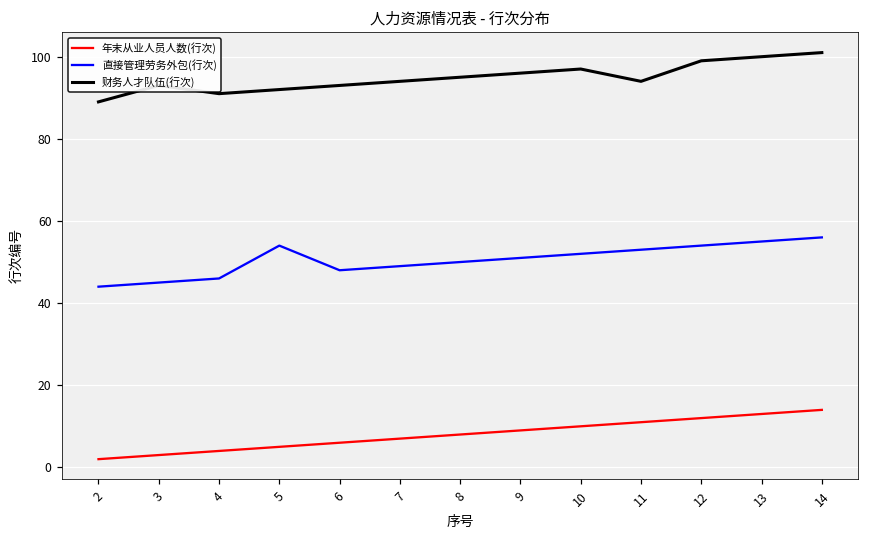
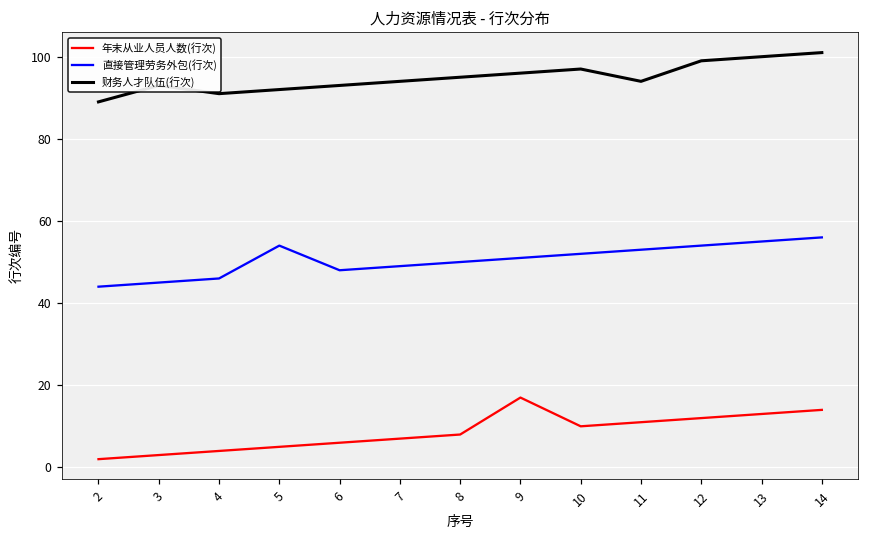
年末从业人员人数(行次), 9: 9 -> 17
